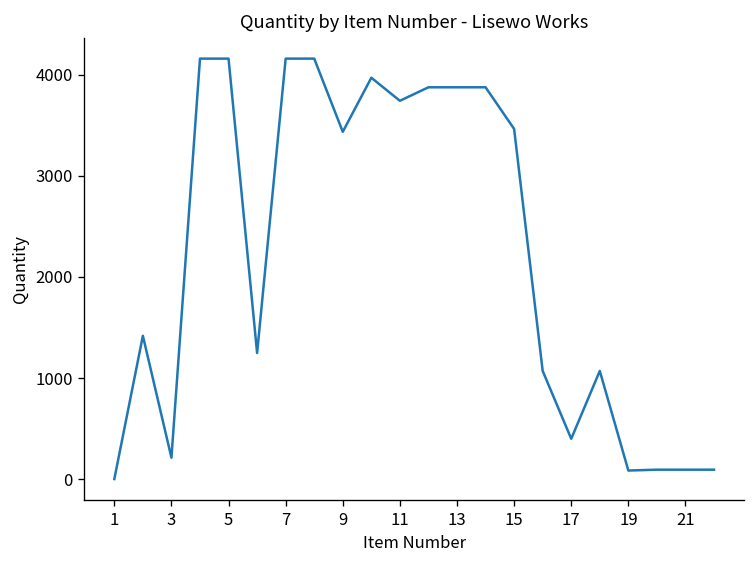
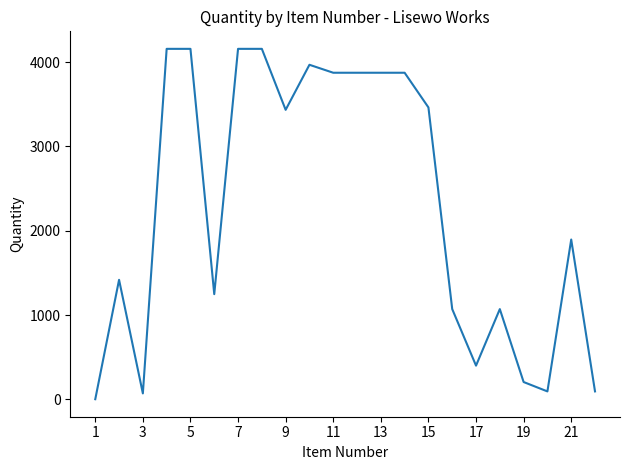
3: 200 -> 100
11: 3700 -> 3900
19: 100 -> 200
21: 100 -> 1900
